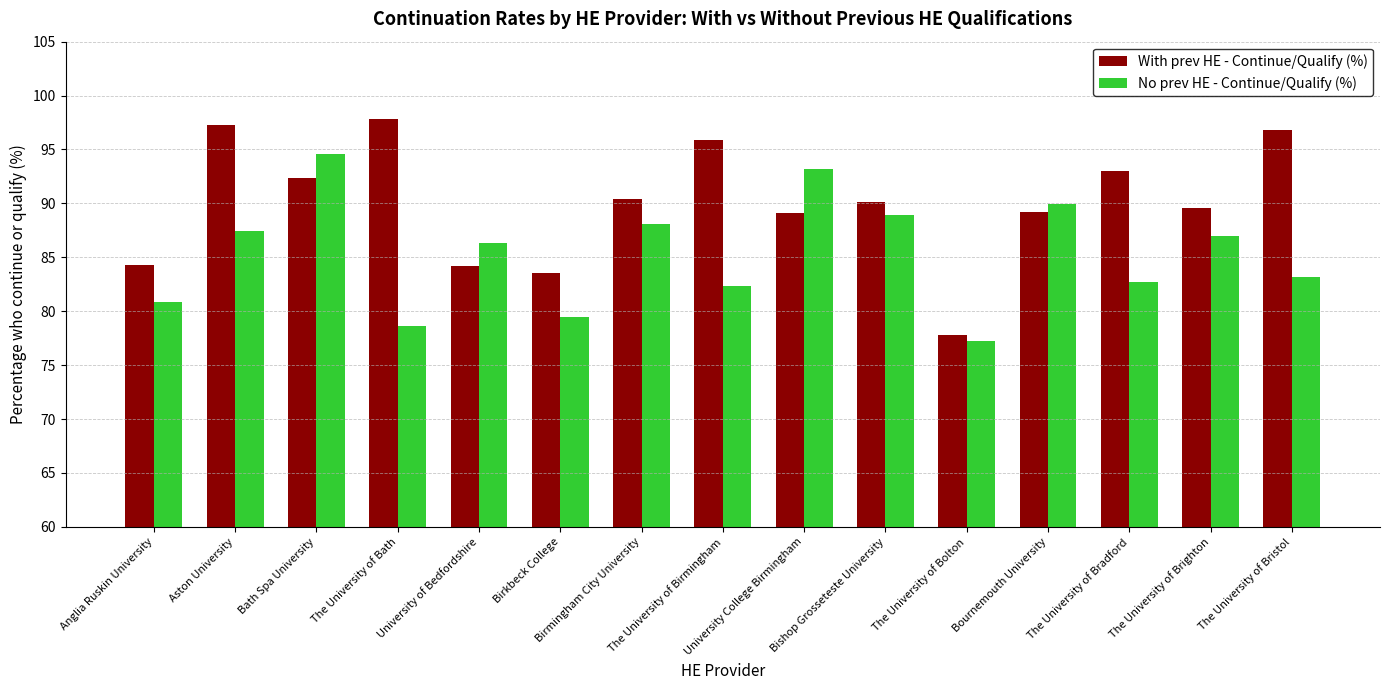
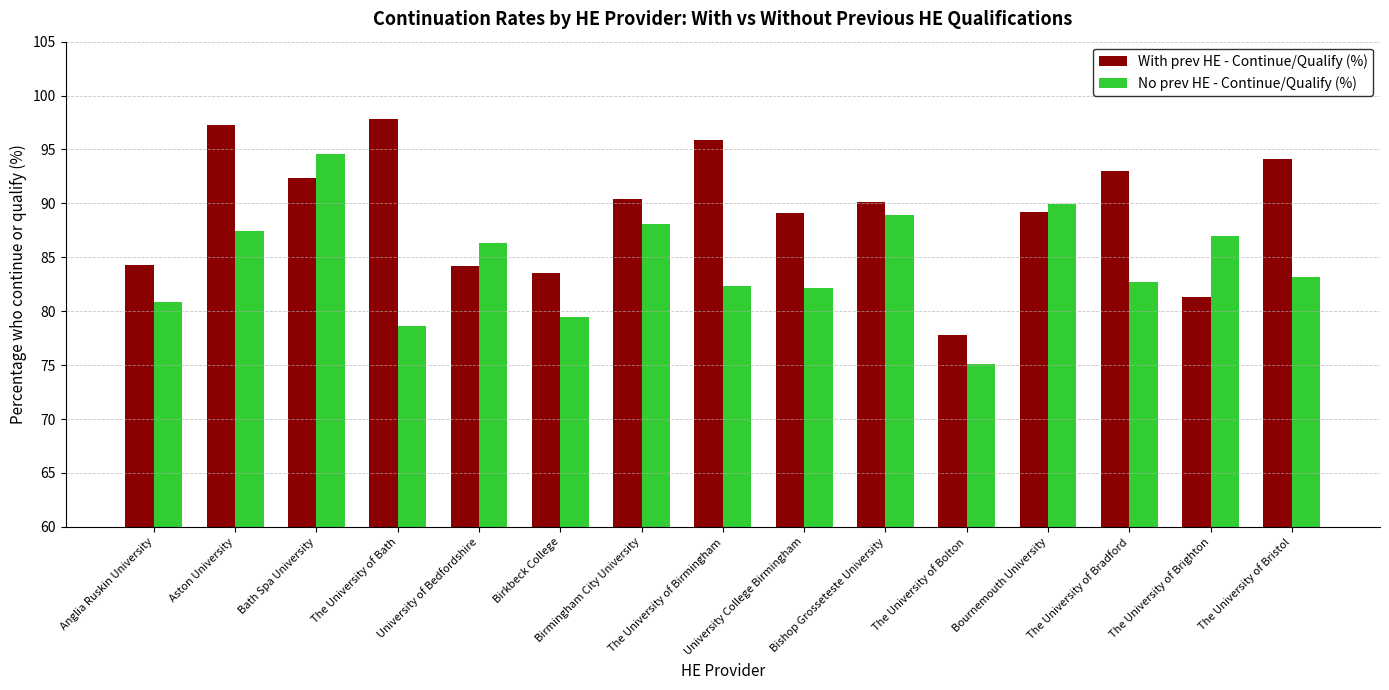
No prev HE - Continue/Qualify (%), University College Birmingham: 93.2 -> 82.2
No prev HE - Continue/Qualify (%), The University of Bolton: 77.2 -> 75.1
With prev HE - Continue/Qualify (%), The University of Brighton: 89.6 -> 81.3
With prev HE - Continue/Qualify (%), The University of Bristol: 96.8 -> 94.1
